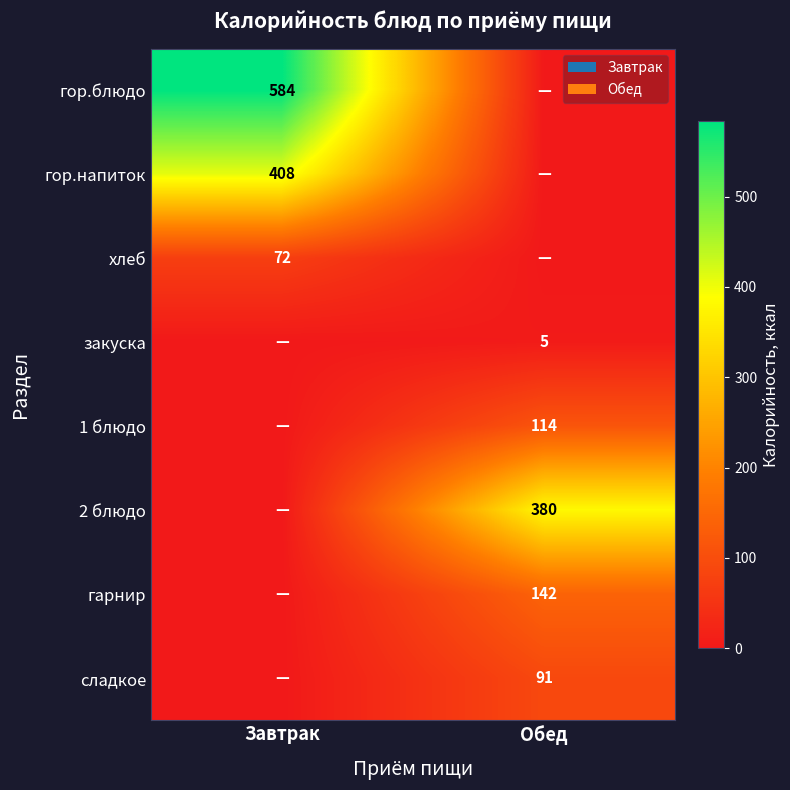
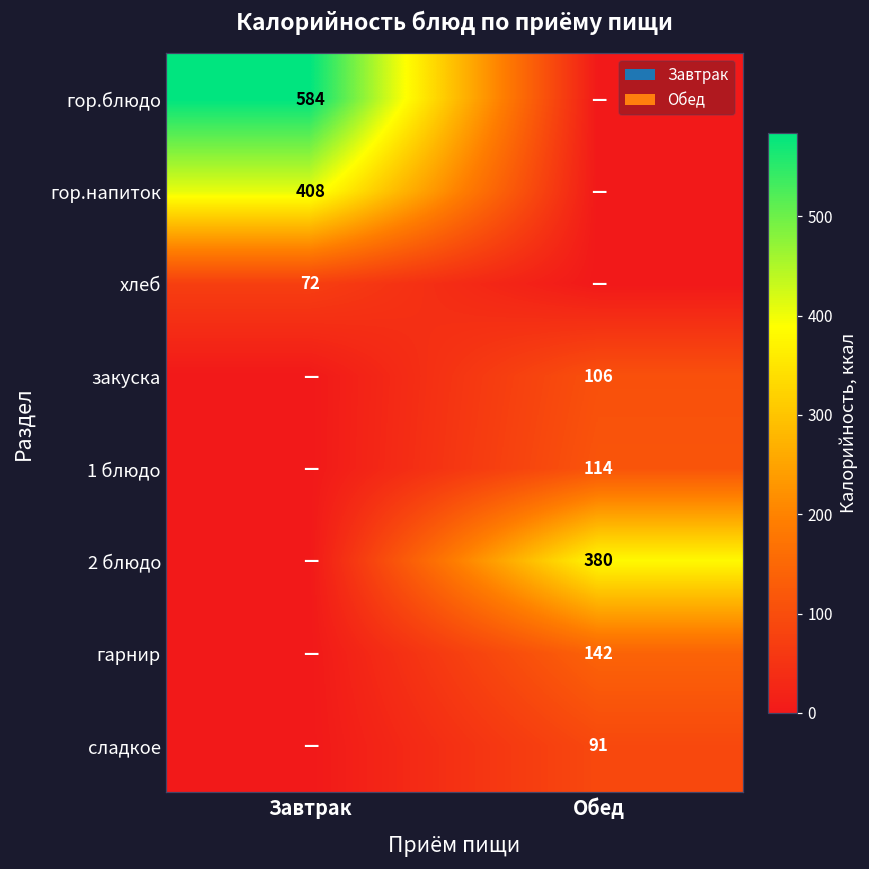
закуска, Обед: 5 -> 106
